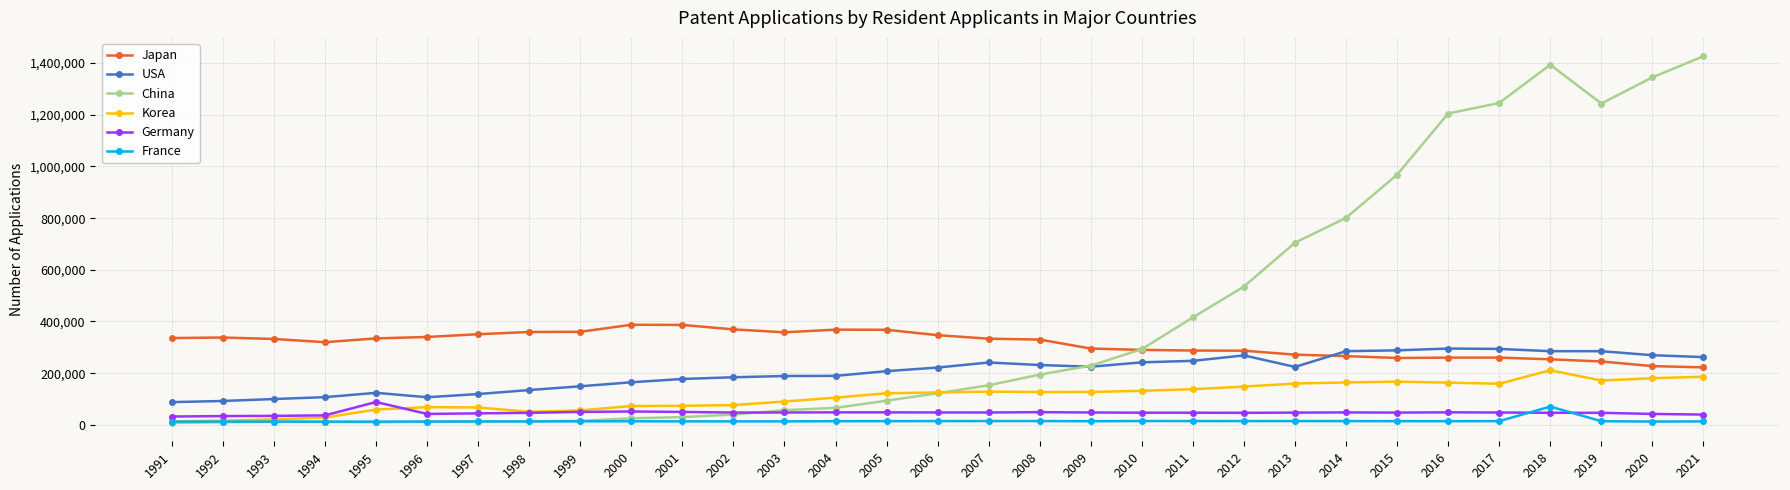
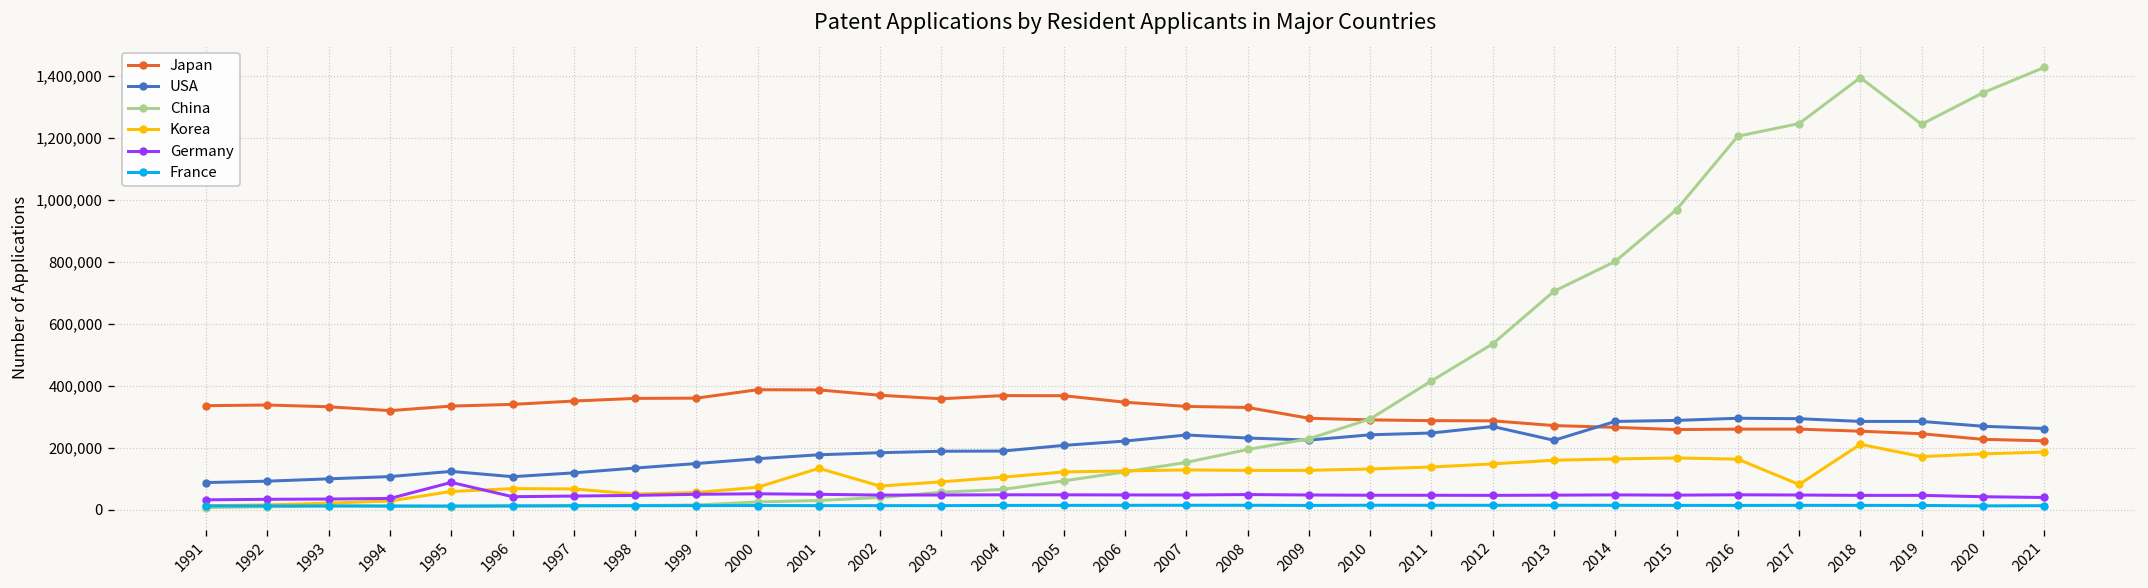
Korea, 2001: 70,000 -> 130,000
Korea, 2017: 160,000 -> 80,000
France, 2018: 70,000 -> 10,000
